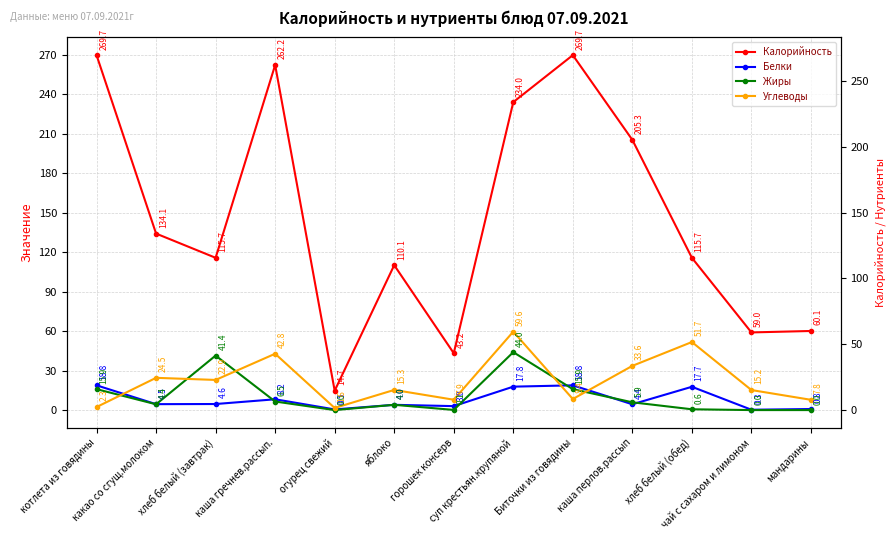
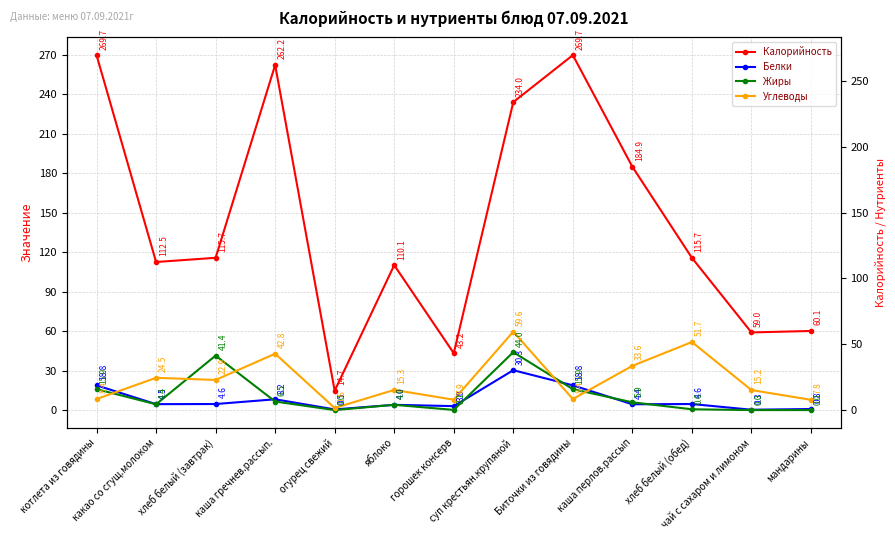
Углеводы, котлета из говядины: 2.3 -> 8.4
Калорийность, какао со сгущ.молоком: 134.1 -> 112.5
Белки, суп крестьян.крупяной: 17.8 -> 30.3
Калорийность, каша перлов.рассып: 205.3 -> 184.9
Белки, хлеб белый (обед): 17.7 -> 4.6
